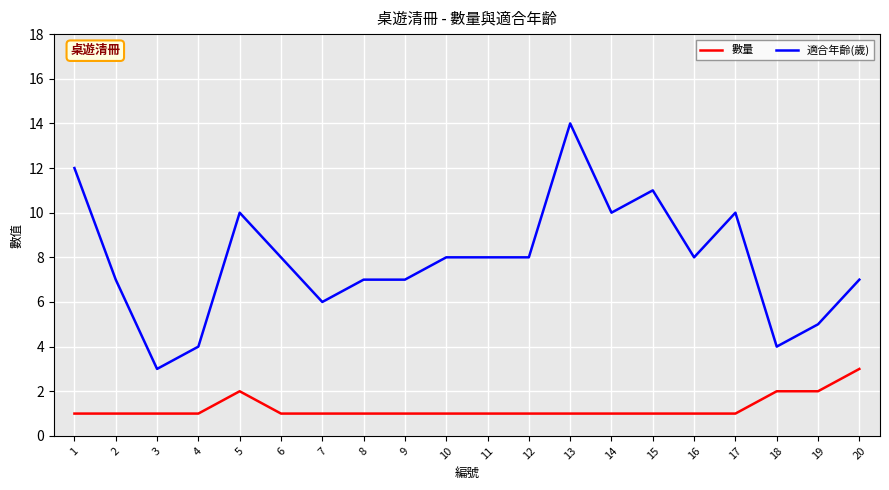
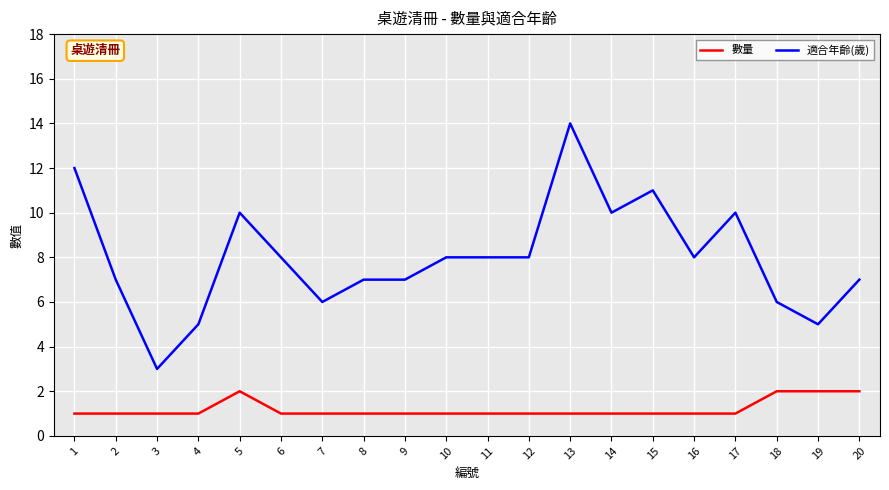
適合年齡(歲), 4: 4 -> 5
適合年齡(歲), 18: 4 -> 6
數量, 20: 3 -> 2
